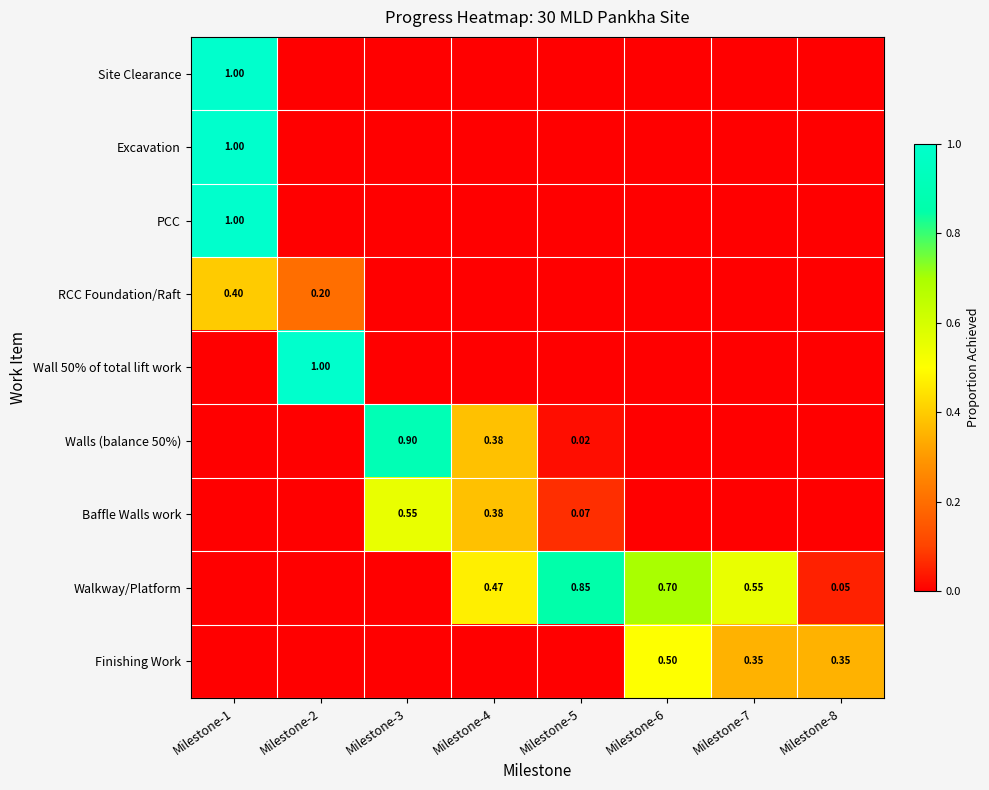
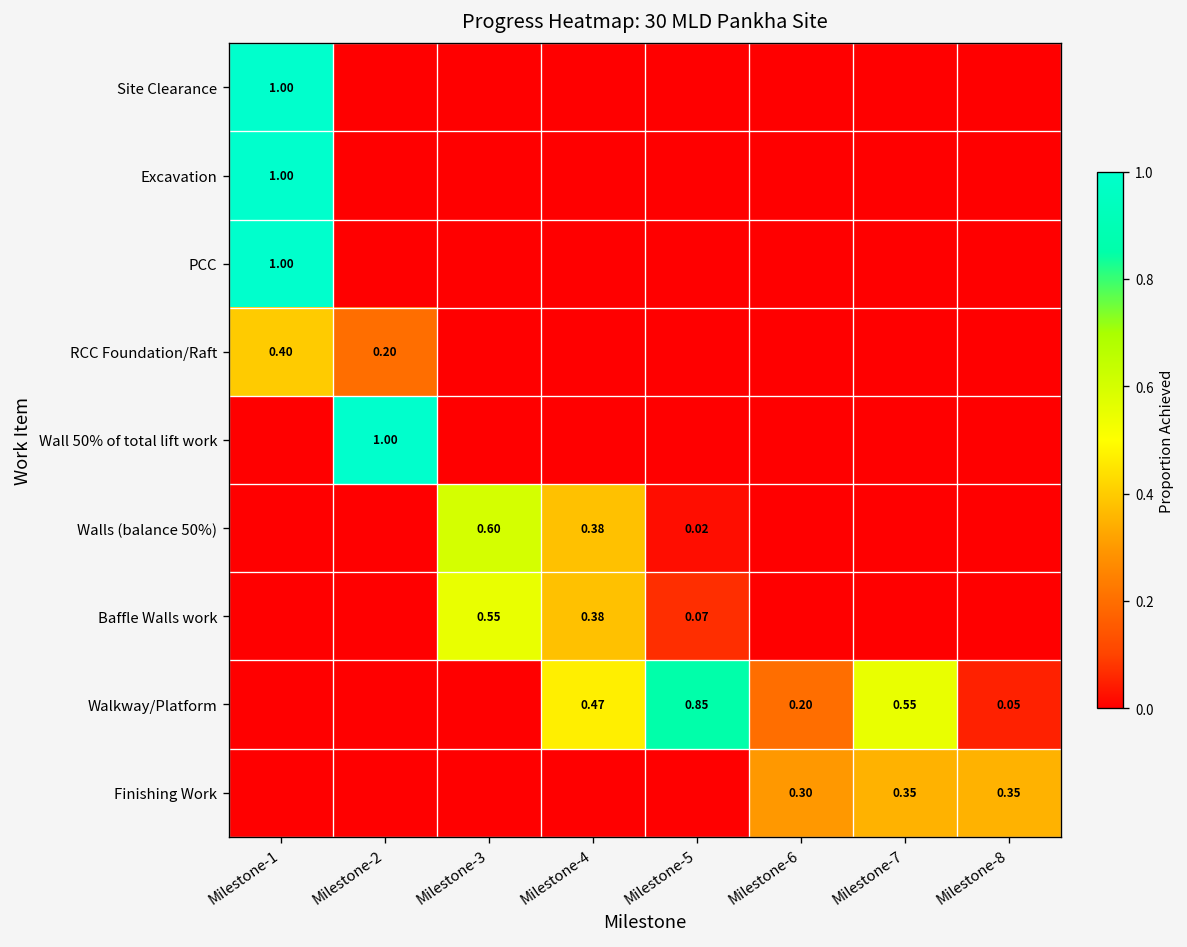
Walls (balance 50%), Milestone-3: 0.90 -> 0.60
Walkway/Platform, Milestone-6: 0.70 -> 0.20
Finishing Work, Milestone-6: 0.50 -> 0.30
